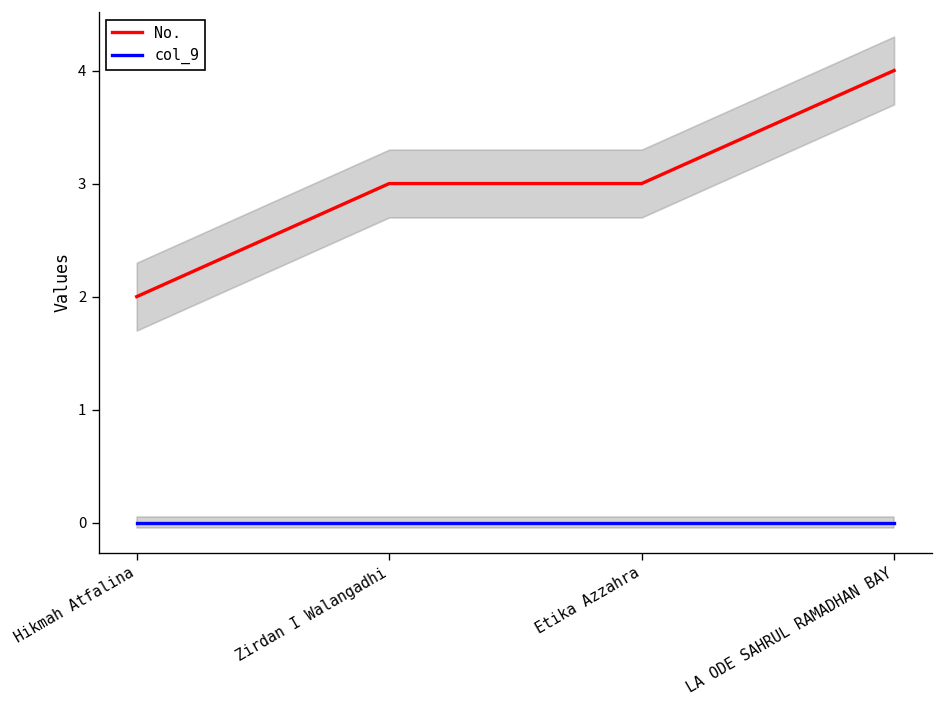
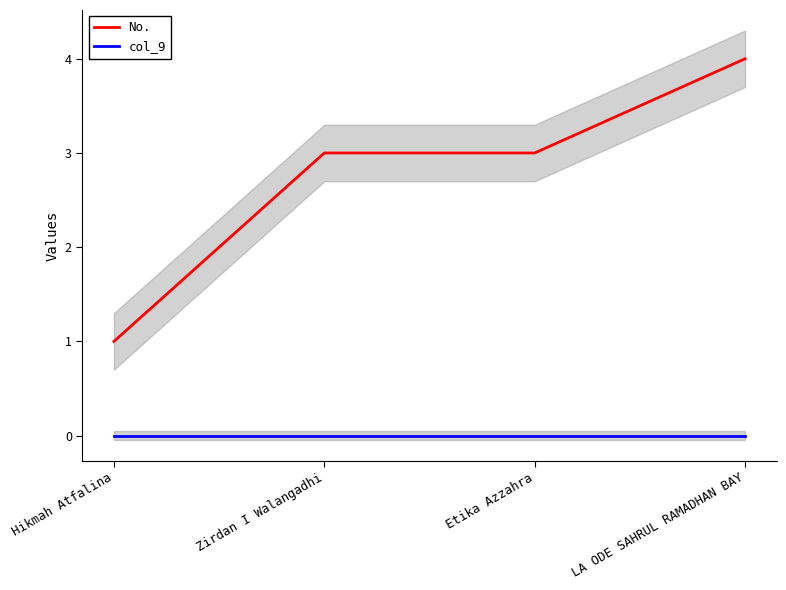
No., Hikmah Atfalina: 2 -> 1
